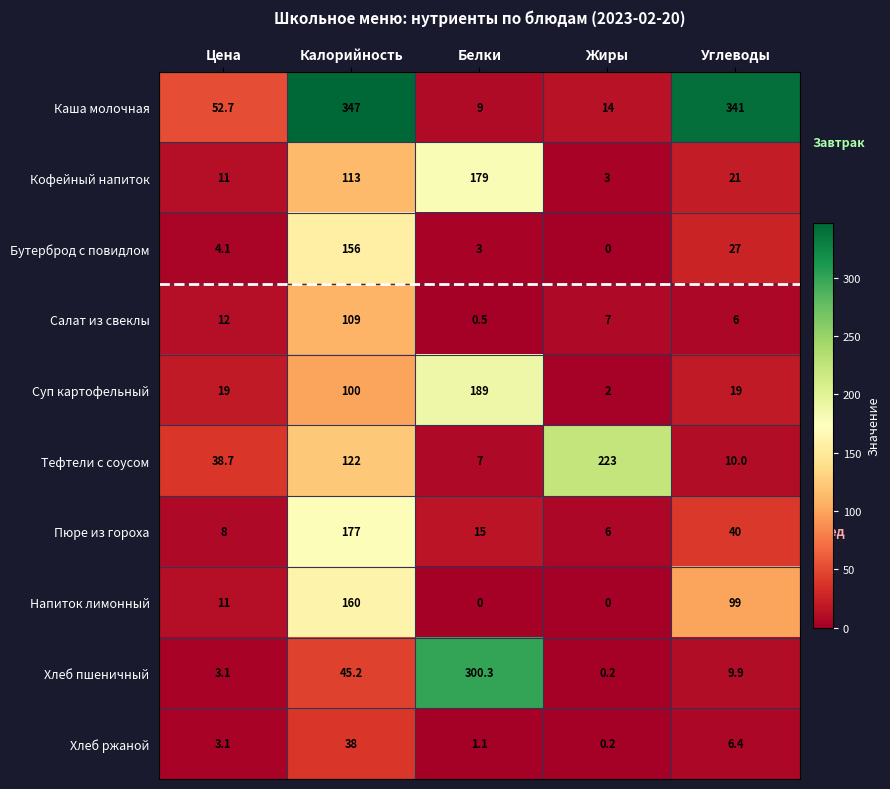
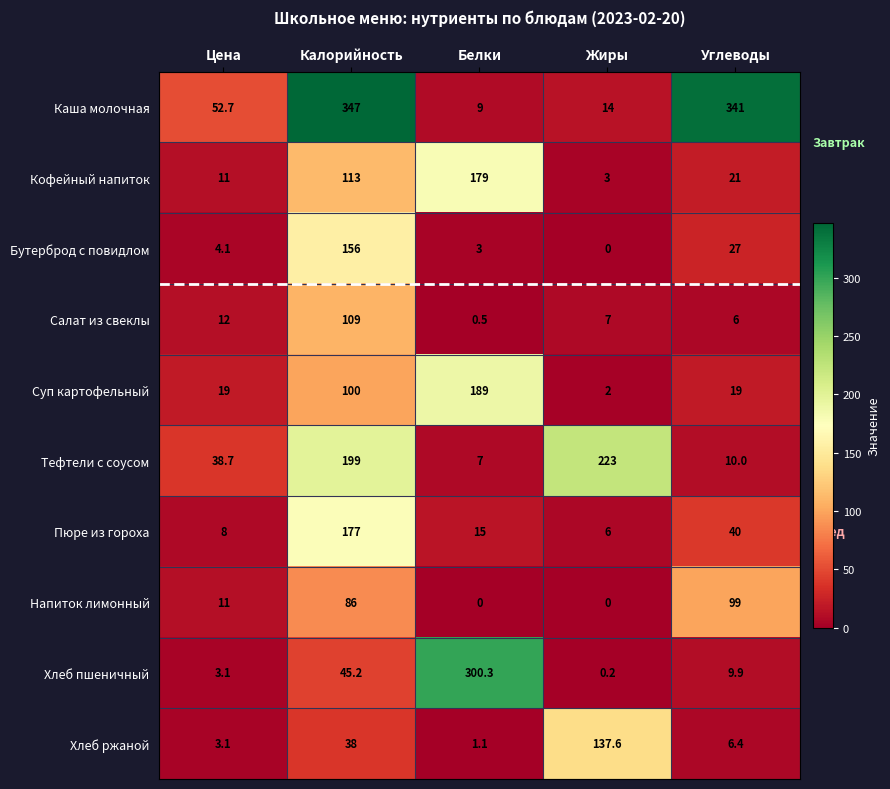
Тефтели с соусом, Калорийность: 122 -> 199
Напиток лимонный, Калорийность: 160 -> 86
Хлеб ржаной, Жиры: 0.2 -> 137.6
